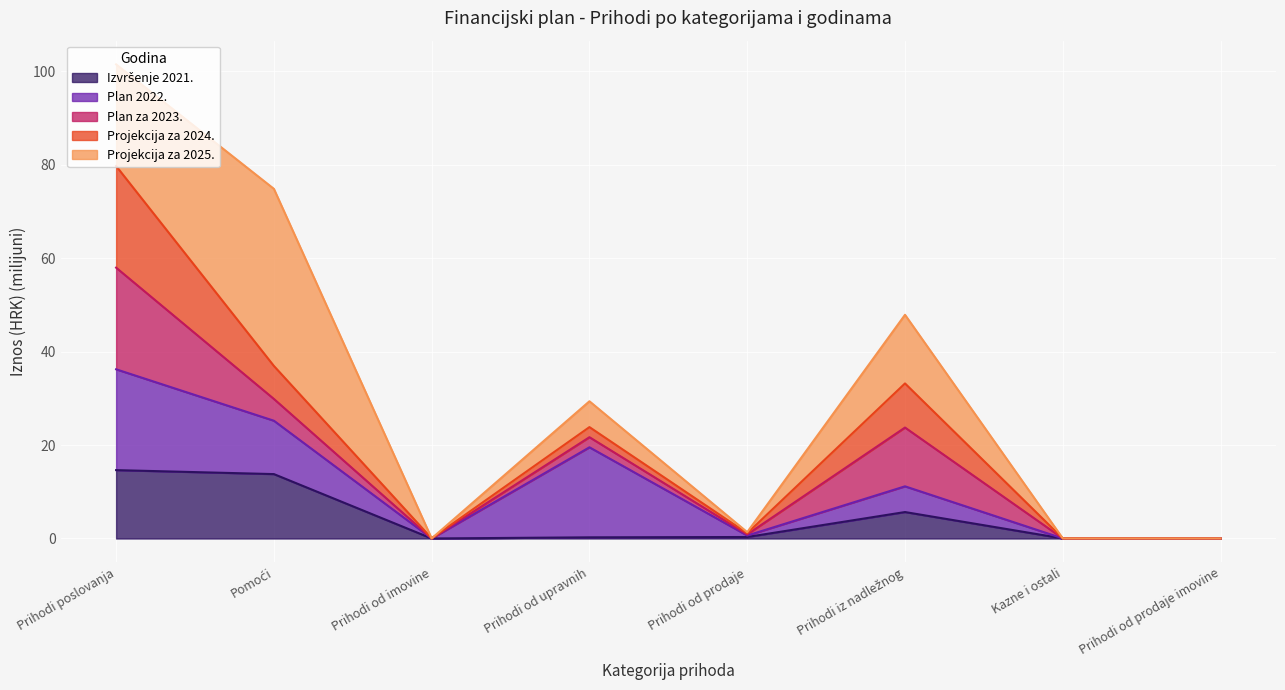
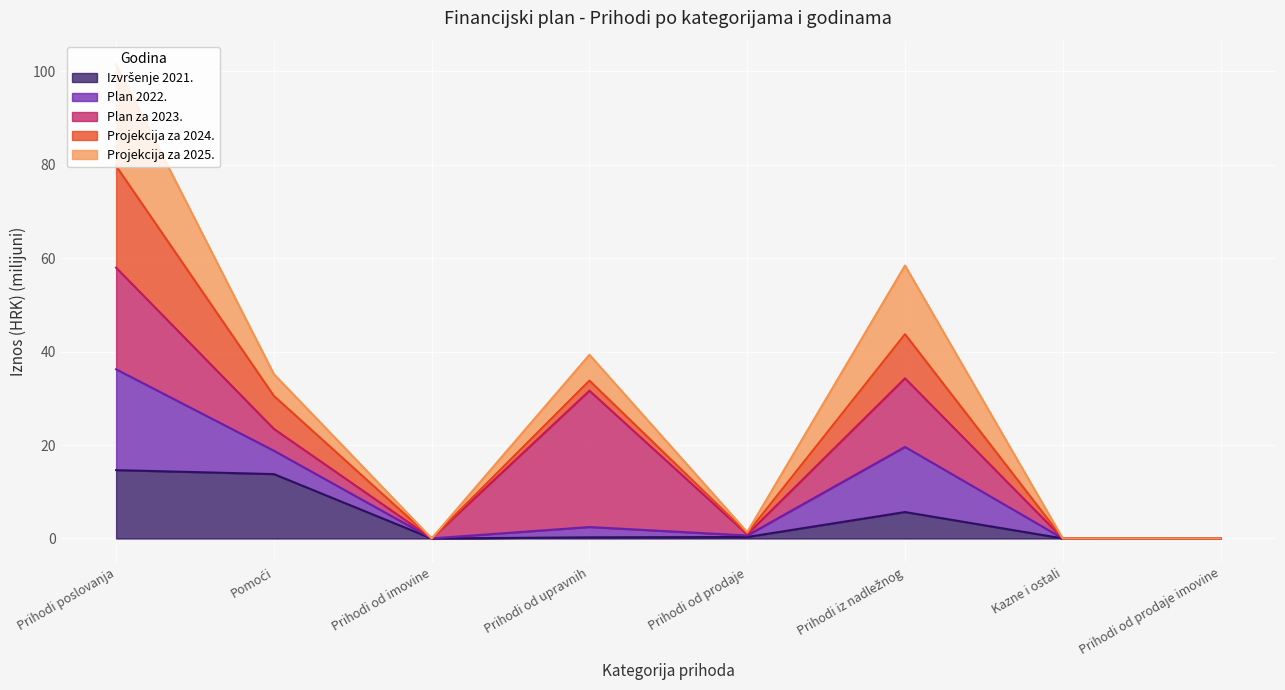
Plan 2022., Pomoći: 11 -> 5
Projekcija za 2025., Pomoći: 38 -> 5
Plan 2022., Prihodi od upravnih: 19 -> 2
Plan za 2023., Prihodi od upravnih: 2 -> 29
Plan 2022., Prihodi iz nadležnog: 6 -> 14
Plan za 2023., Prihodi iz nadležnog: 13 -> 15
